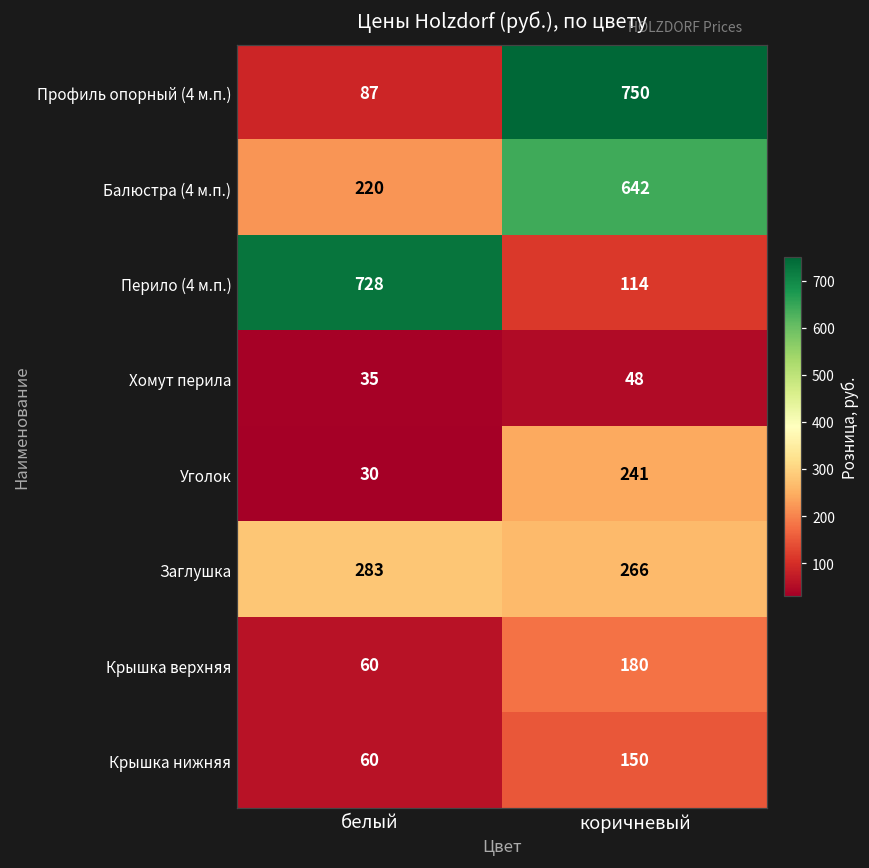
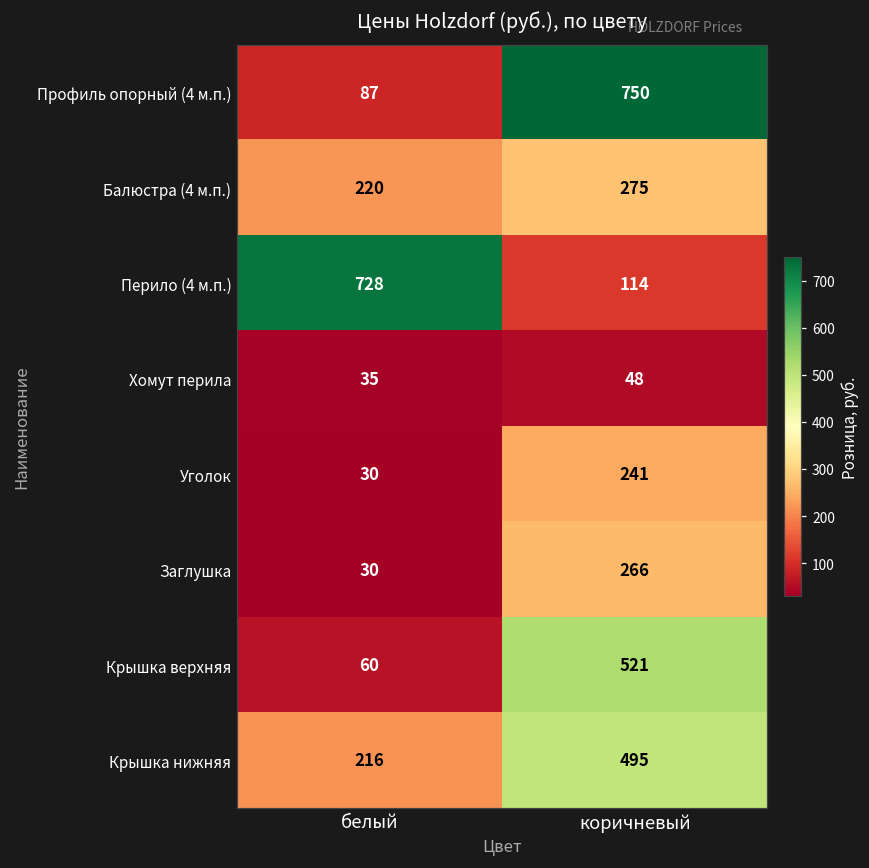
Балюстра (4 м.п.), коричневый: 642 -> 275
Заглушка, белый: 283 -> 30
Крышка верхняя, коричневый: 180 -> 521
Крышка нижняя, белый: 60 -> 216
Крышка нижняя, коричневый: 150 -> 495
